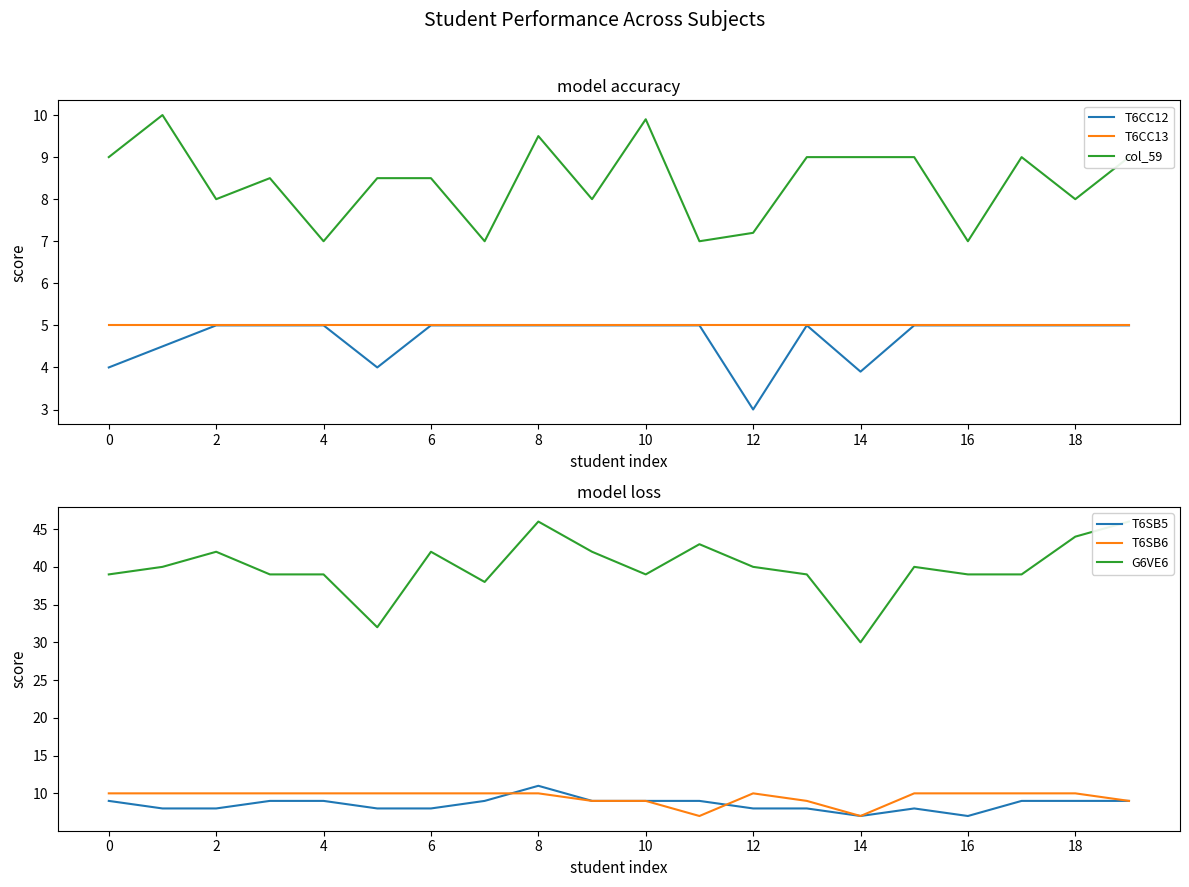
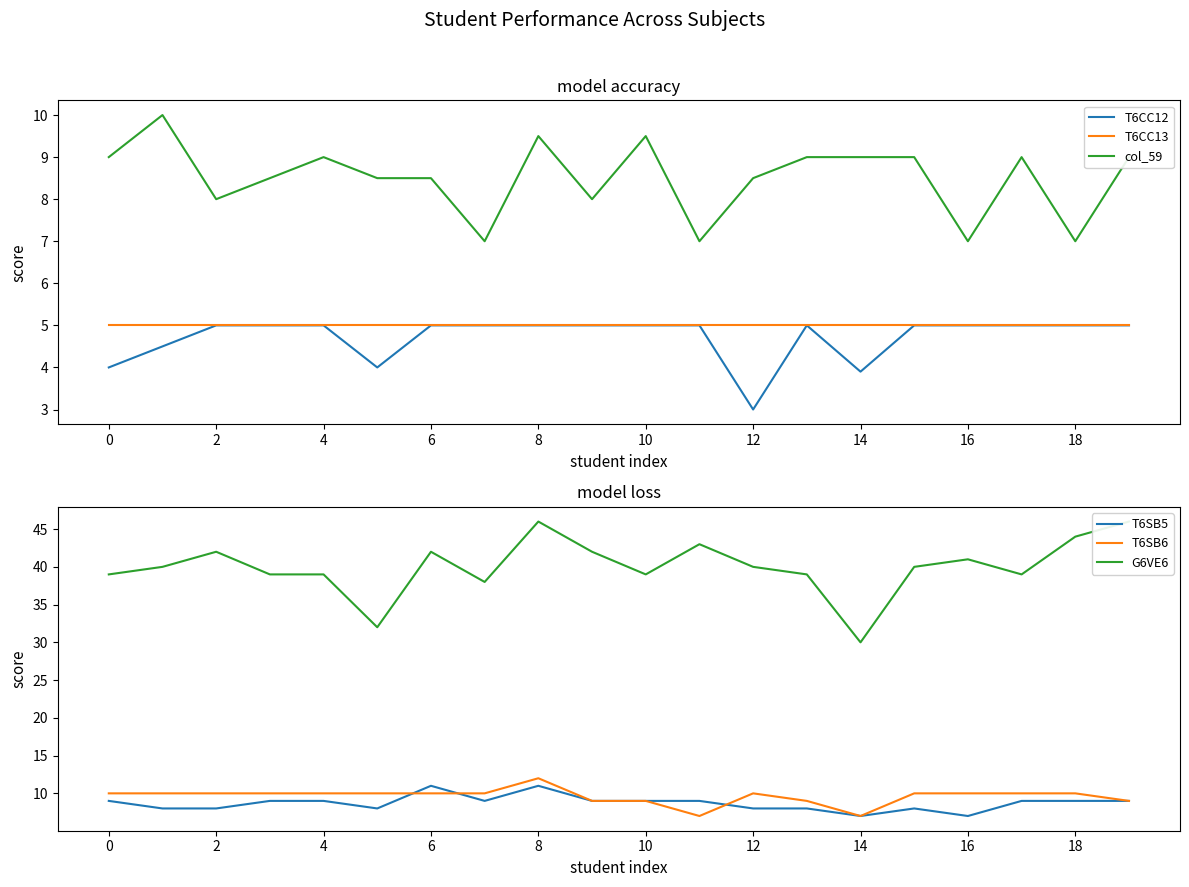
model accuracy, col_59, 4: 7 -> 9
model accuracy, col_59, 10: 9.9 -> 9.5
model accuracy, col_59, 12: 7.2 -> 8.5
model accuracy, col_59, 18: 8 -> 7
model loss, T6SB5, 6: 8 -> 11
model loss, T6SB6, 8: 10 -> 12
model loss, G6VE6, 16: 39 -> 41
